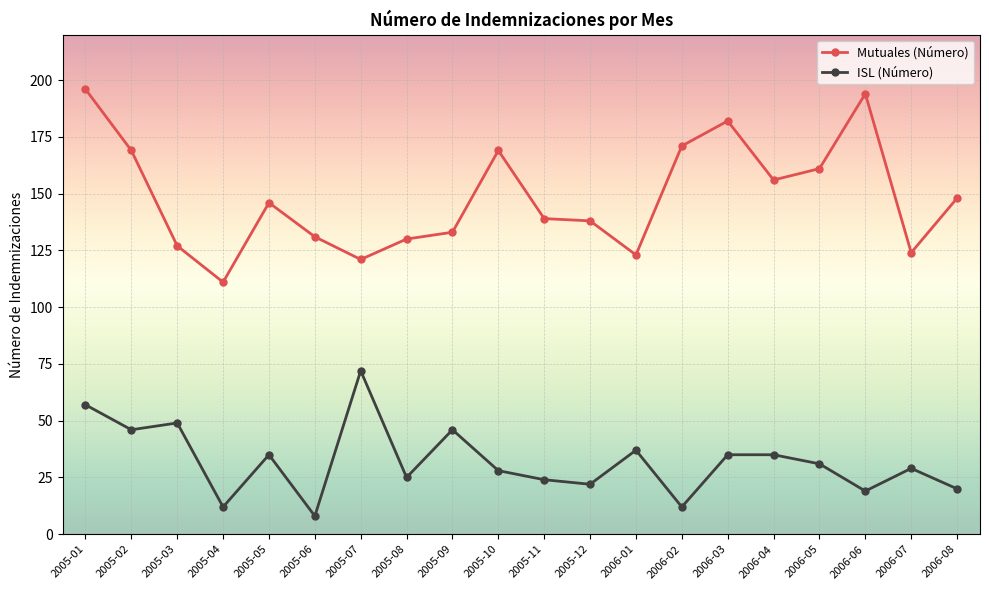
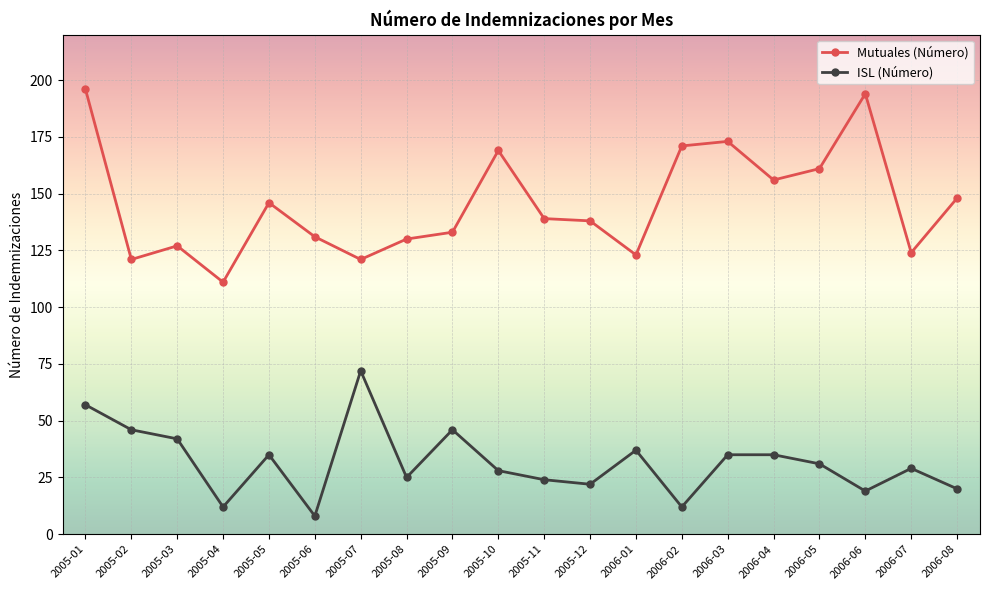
Mutuales (Número), 2005-02: 169 -> 121
ISL (Número), 2005-03: 49 -> 42
Mutuales (Número), 2006-03: 182 -> 173
